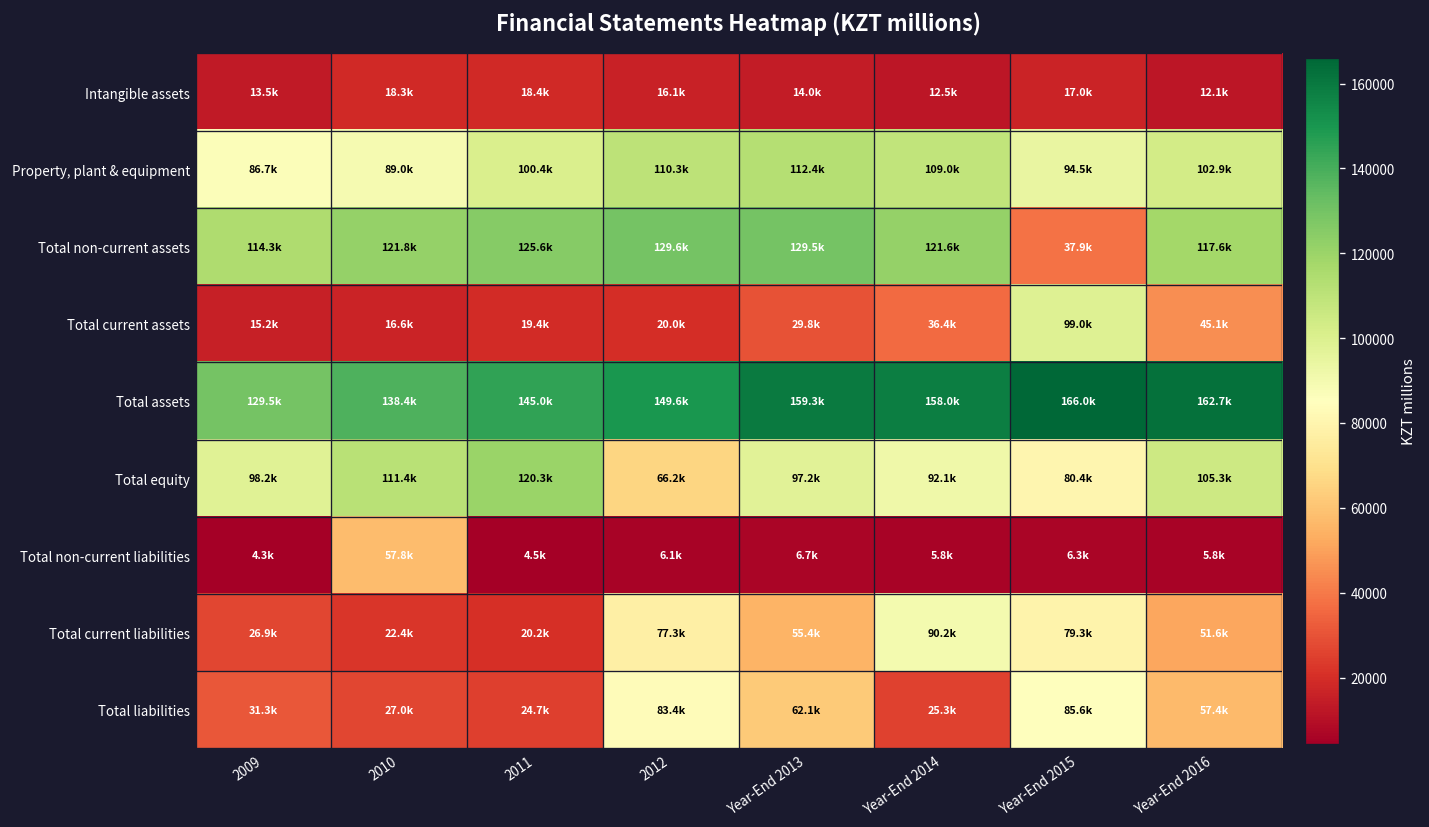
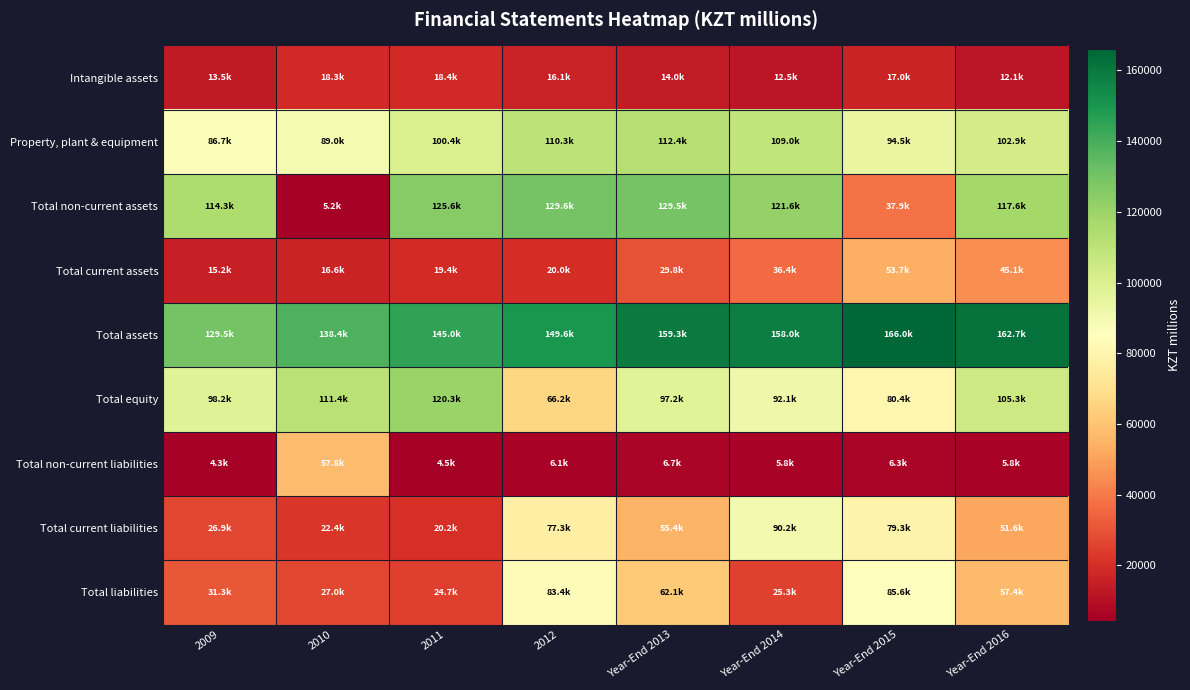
Total non-current assets, 2010: 121.8k -> 5.2k
Total current assets, Year-End 2015: 99.0k -> 53.7k
